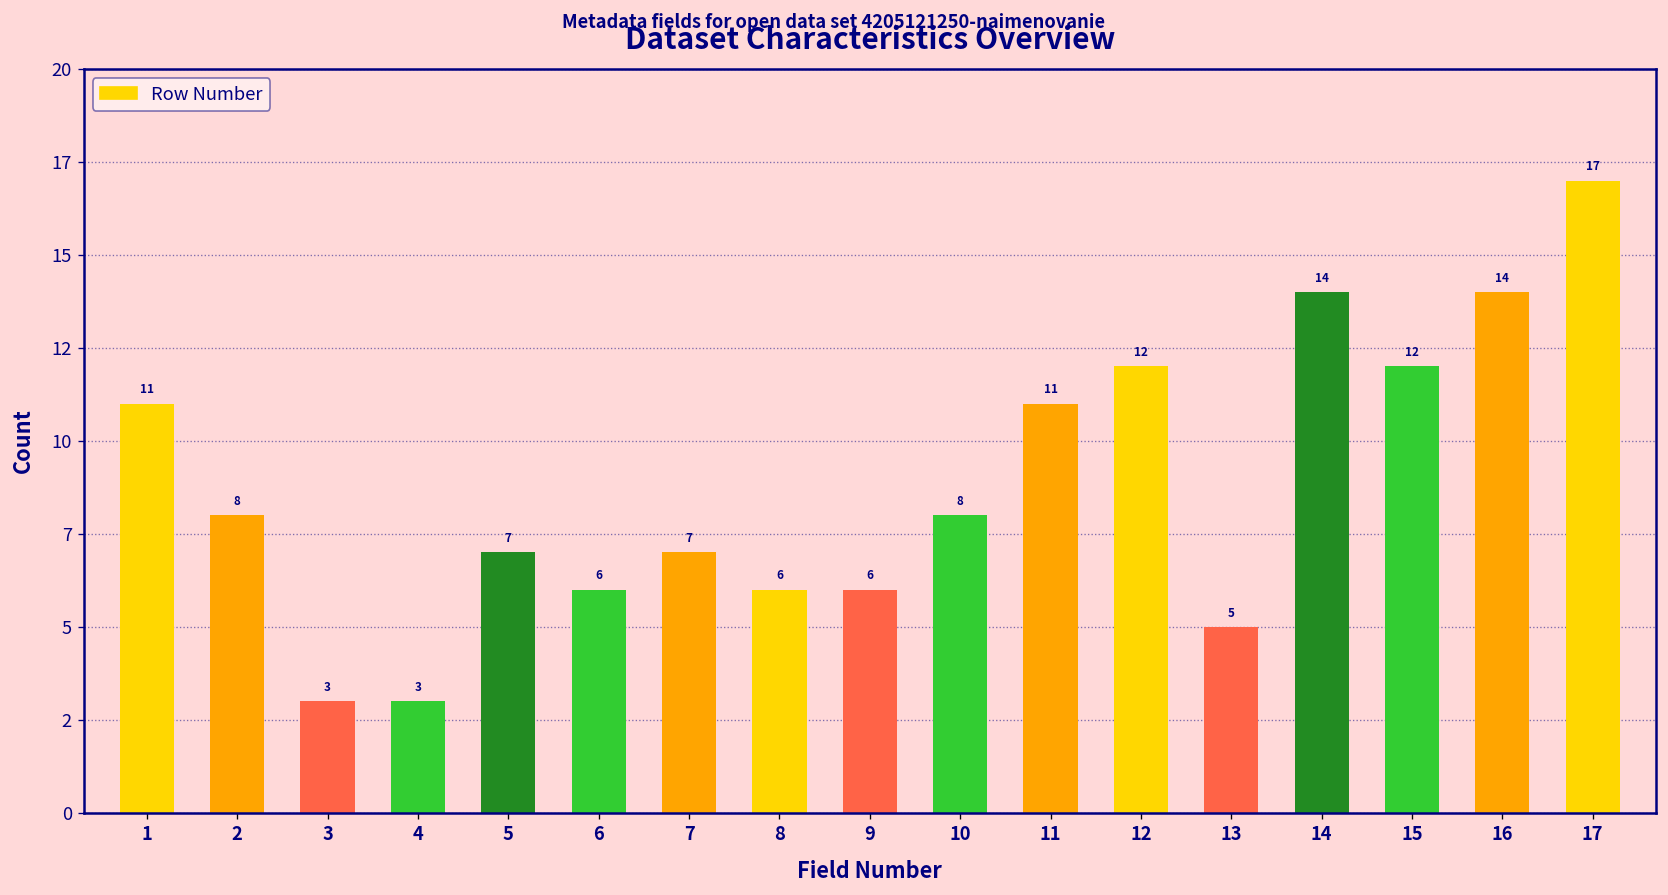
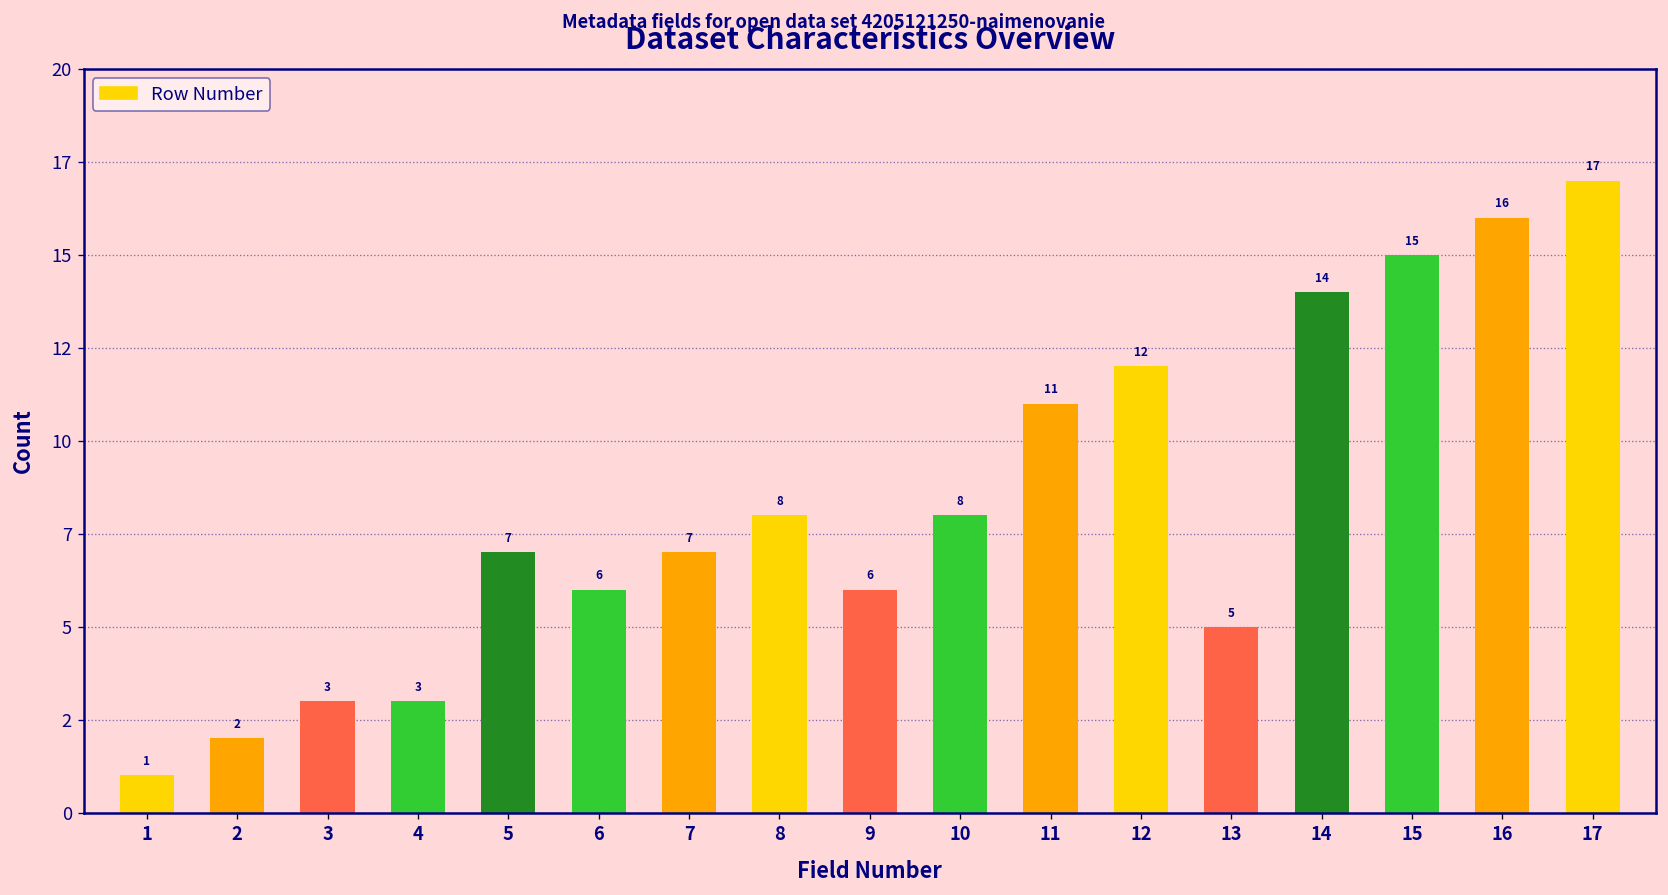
1: 11 -> 1
2: 8 -> 2
8: 6 -> 8
15: 12 -> 15
16: 14 -> 16
